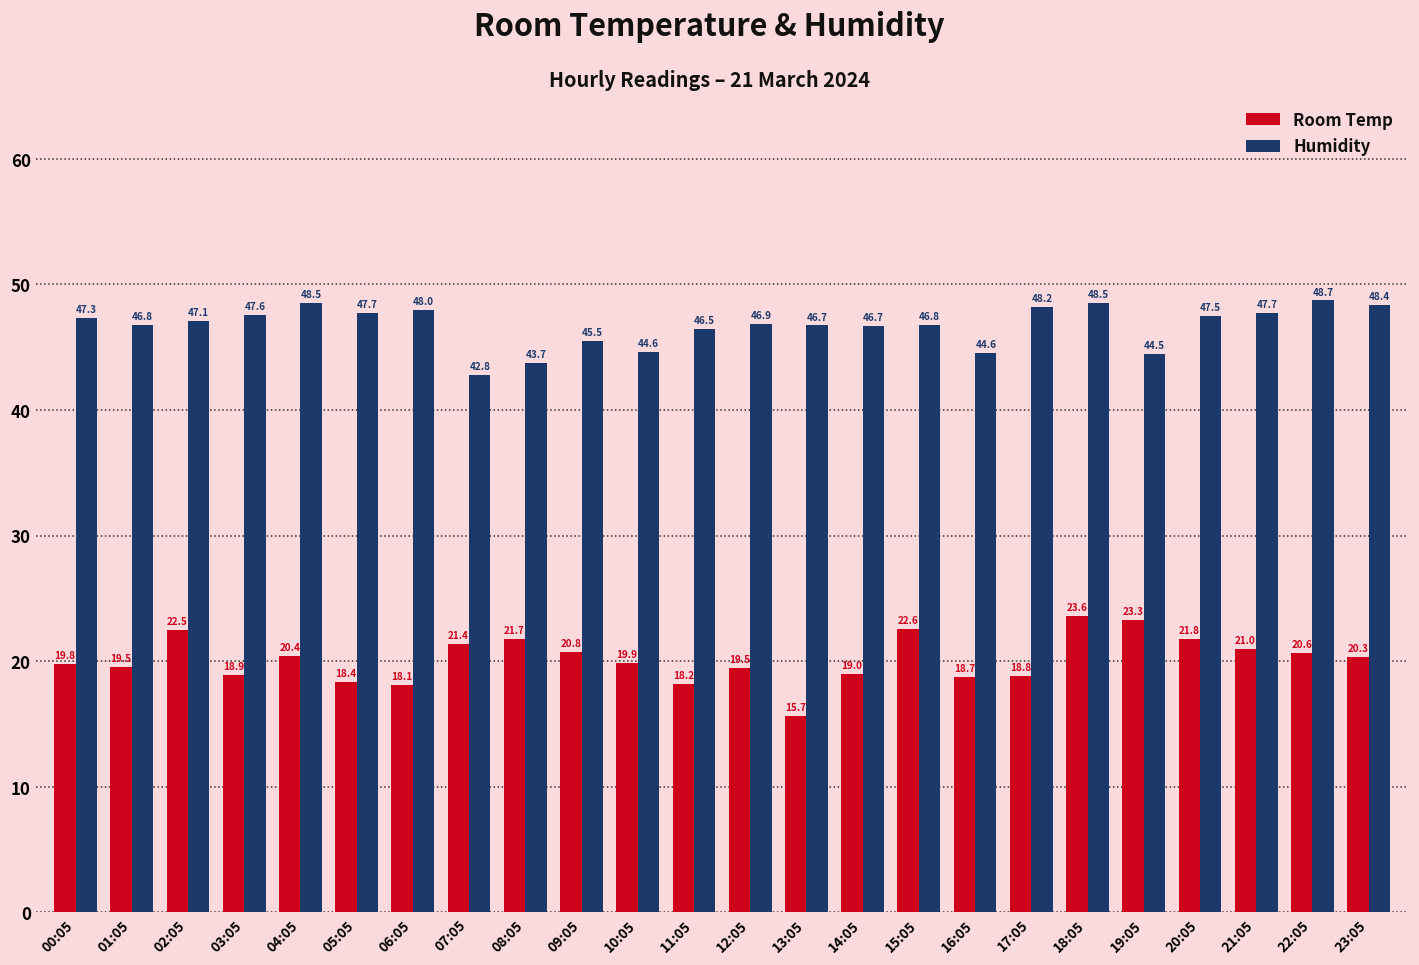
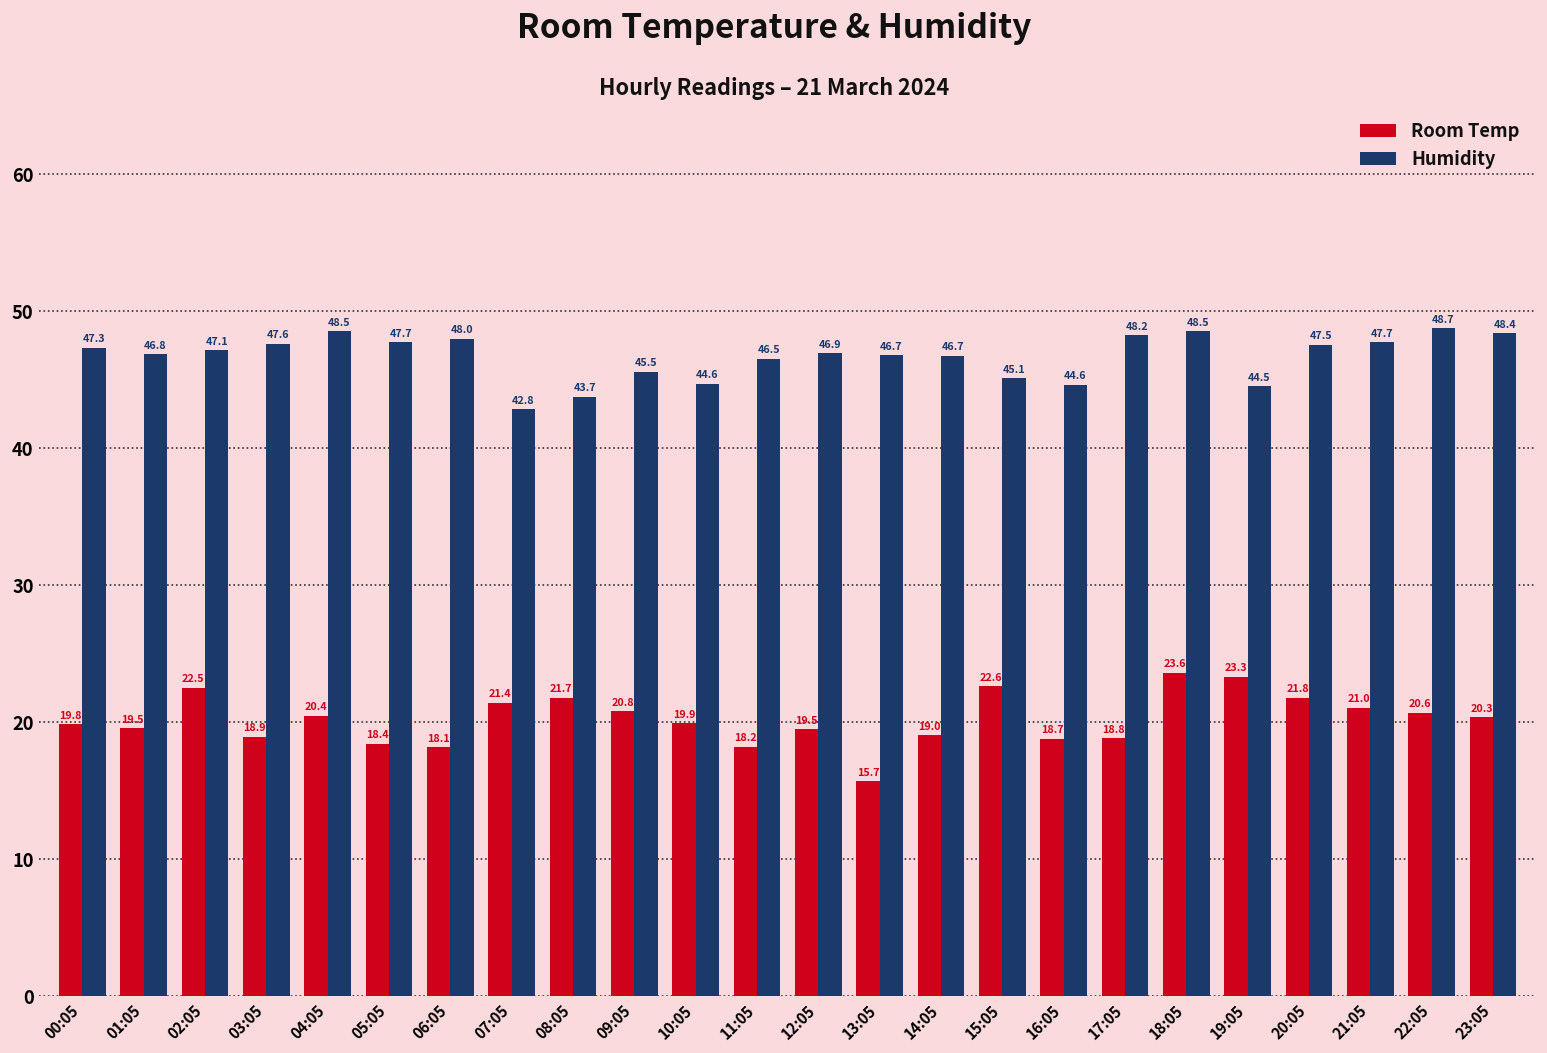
Humidity, 15:05: 46.8 -> 45.1
